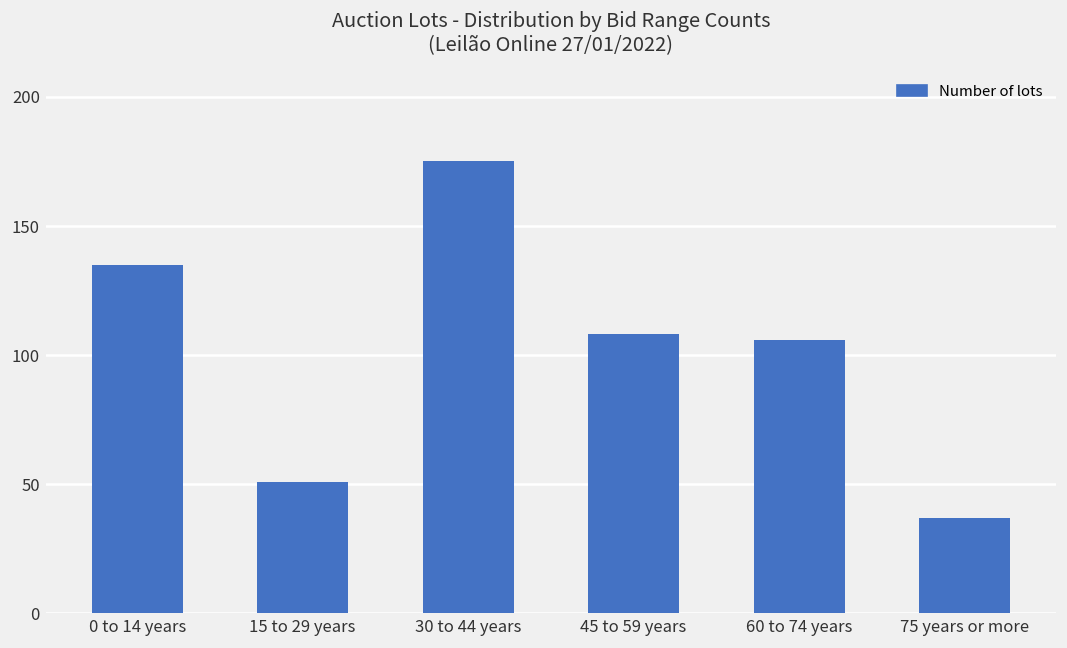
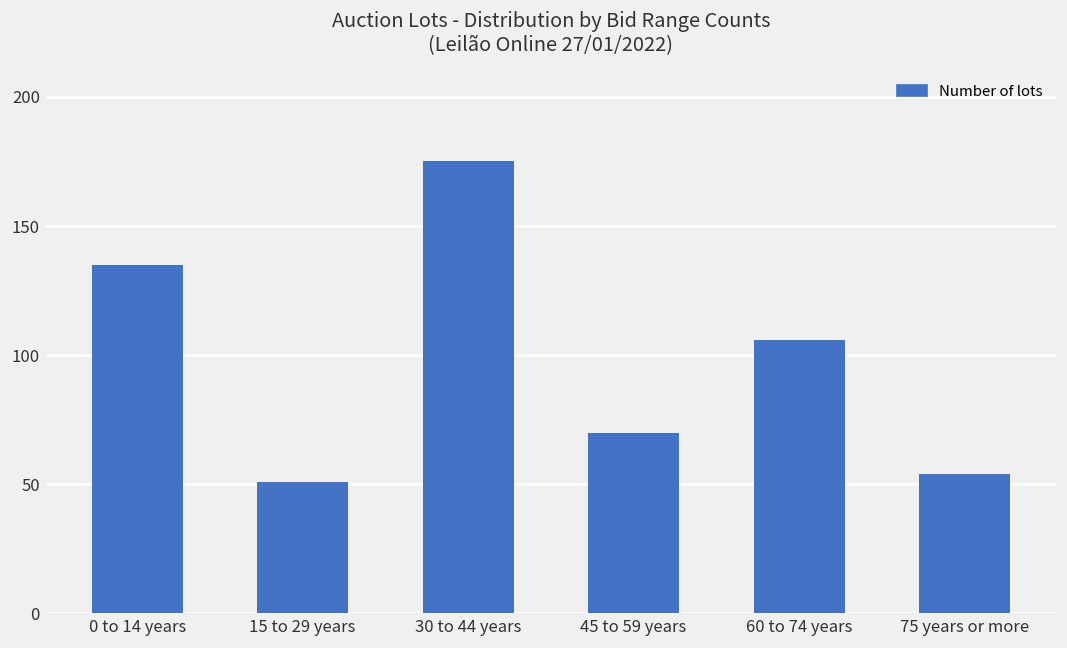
45 to 59 years: 108 -> 70
75 years or more: 37 -> 54
